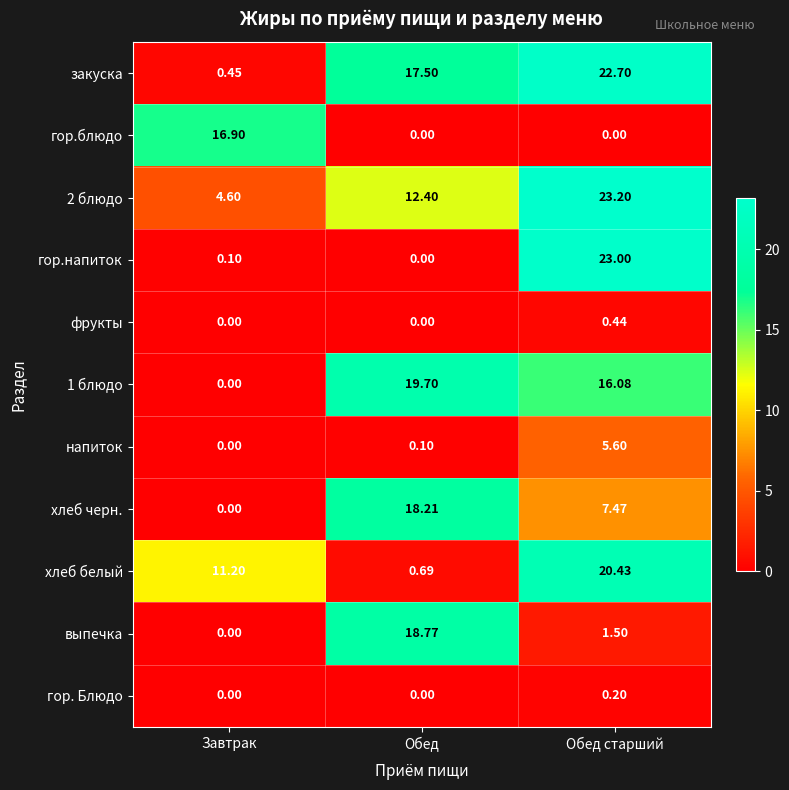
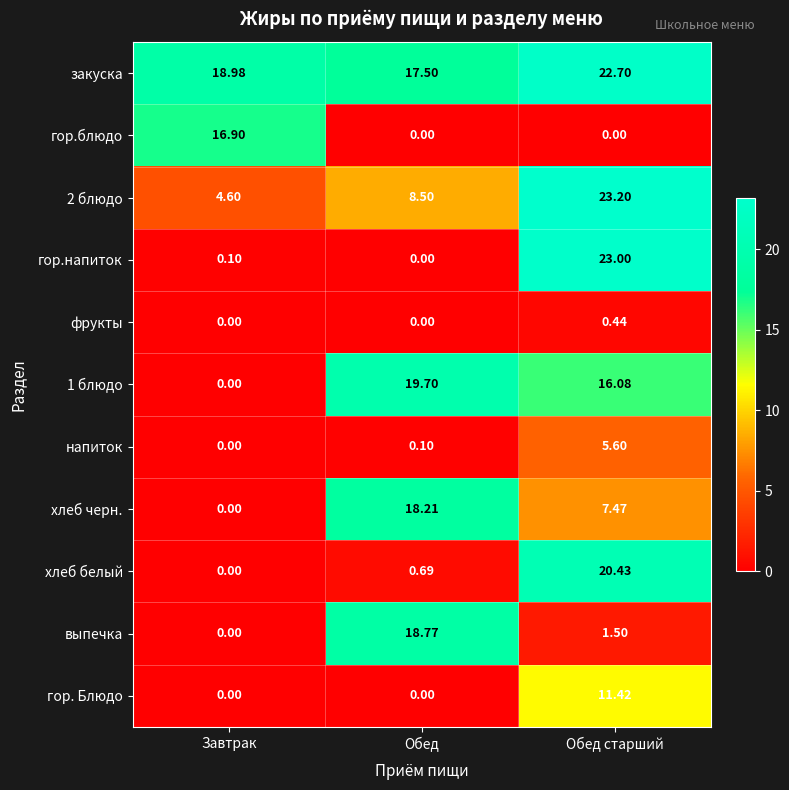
закуска, Завтрак: 0.45 -> 18.98
2 блюдо, Обед: 12.40 -> 8.50
хлеб белый, Завтрак: 11.20 -> 0.00
гор. Блюдо, Обед старший: 0.20 -> 11.42
